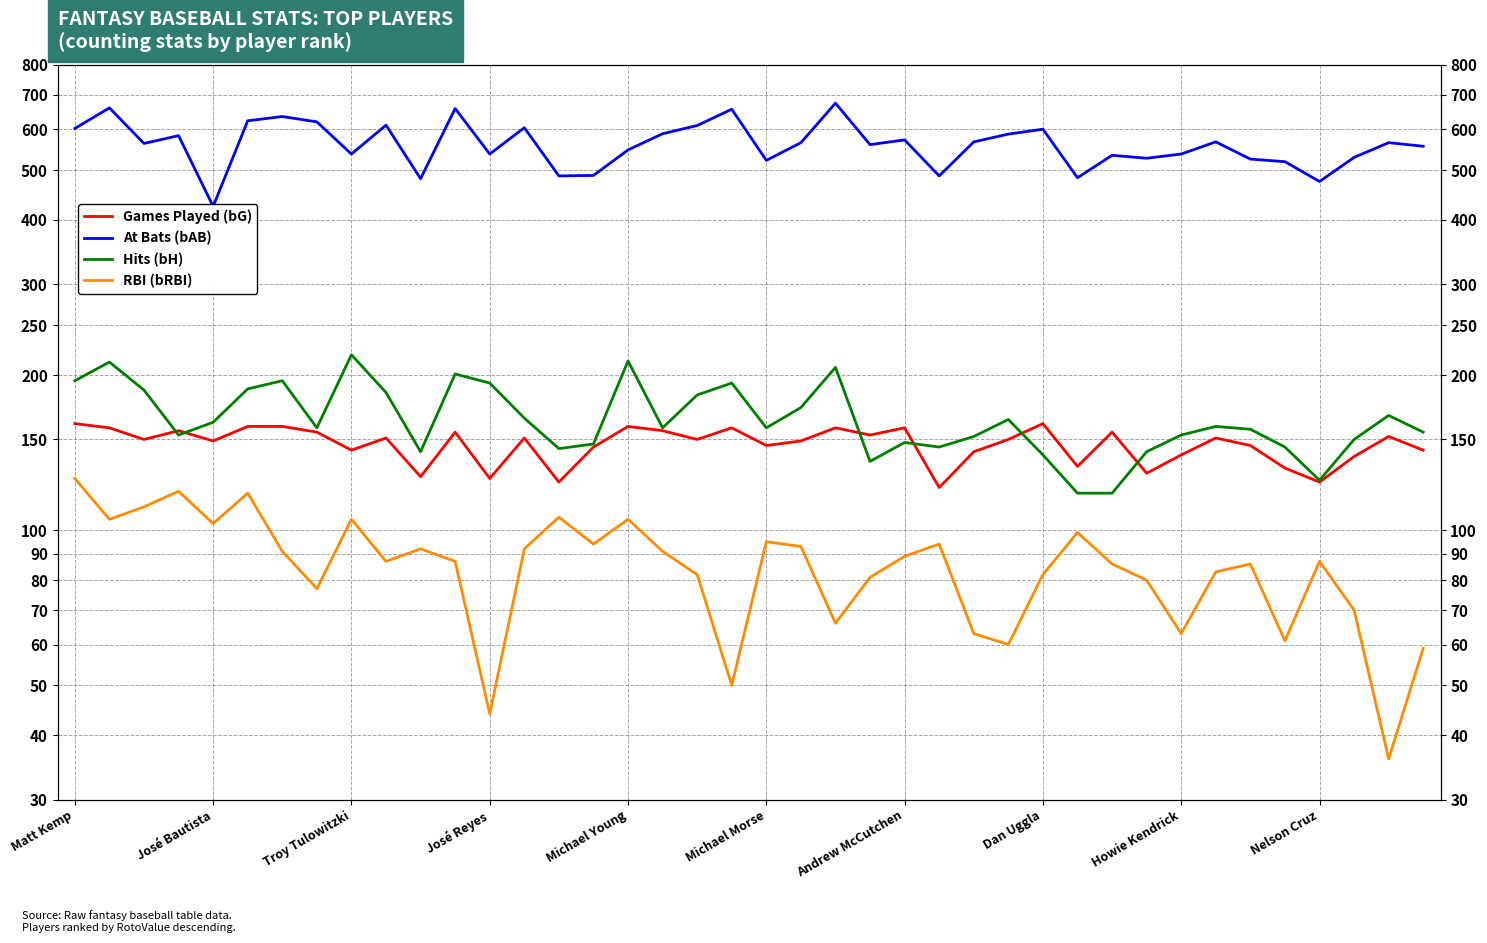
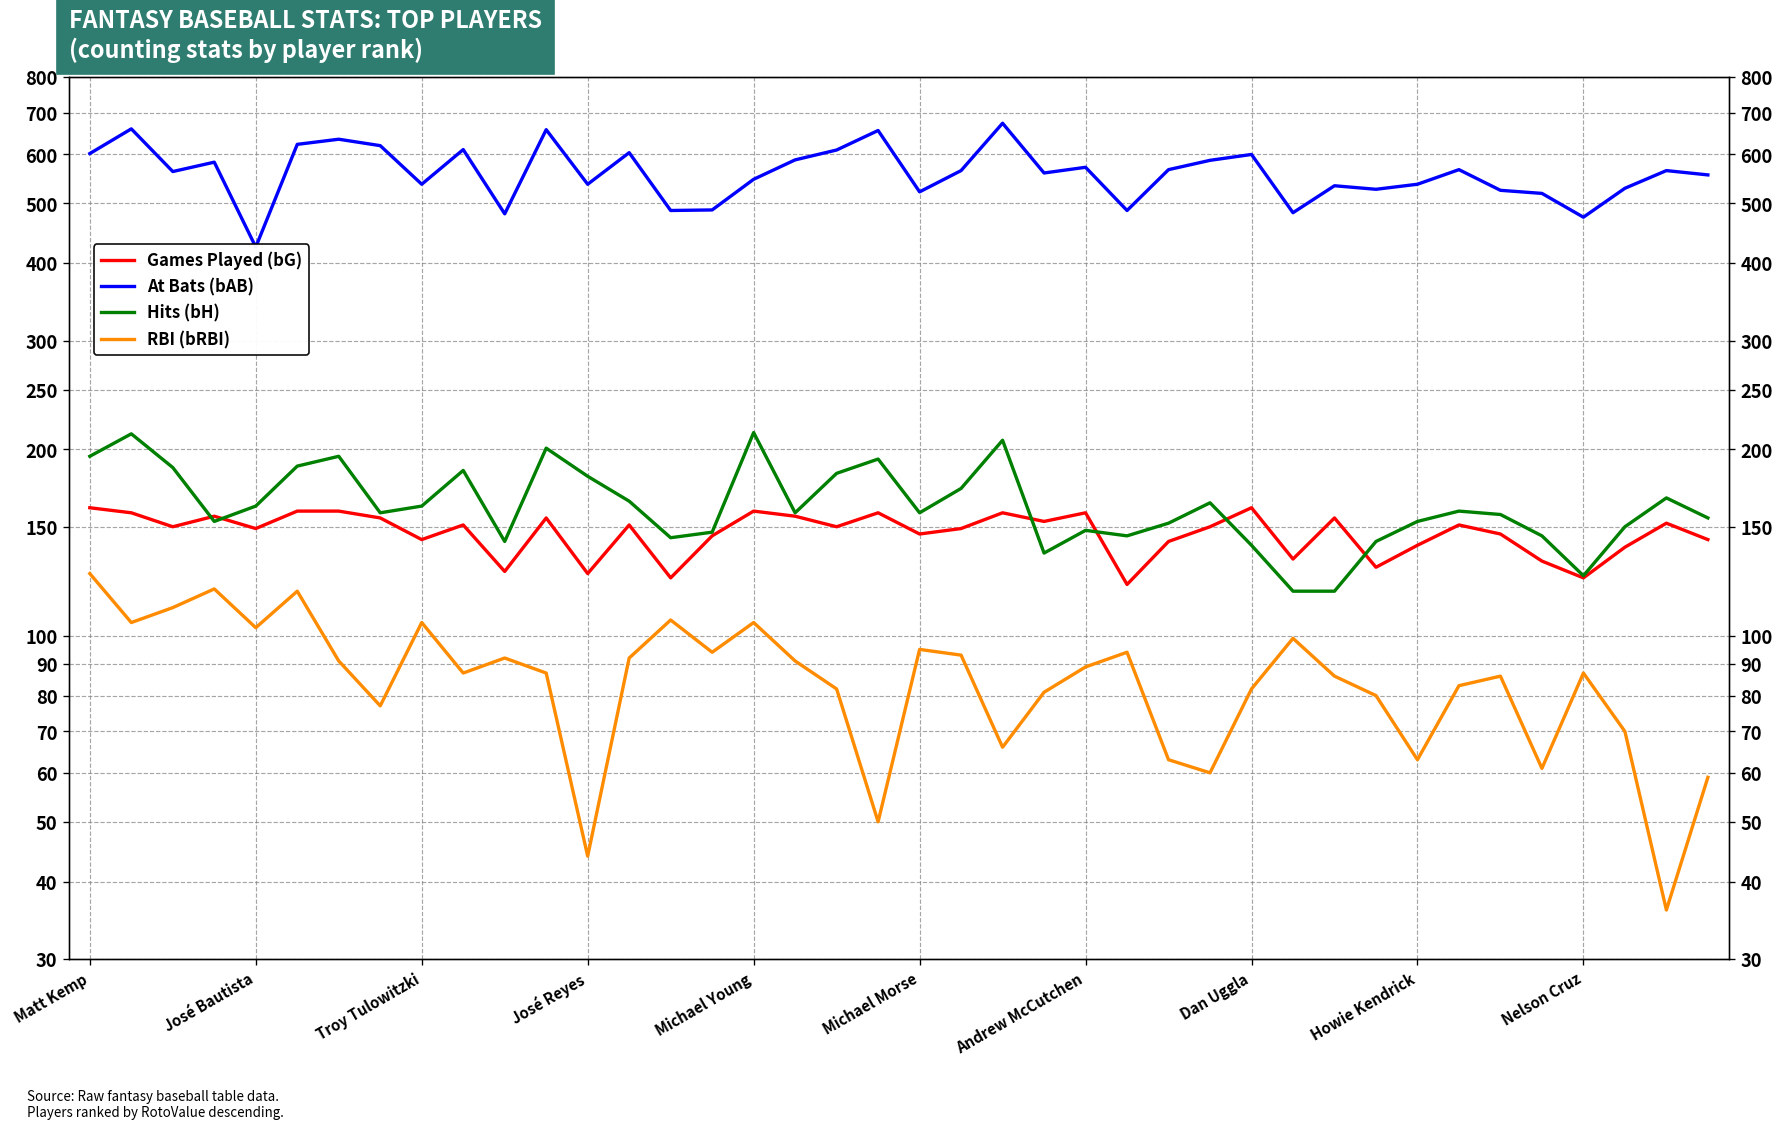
Hits (bH), Troy Tulowitzki: 219 -> 162
Hits (bH), José Reyes: 193 -> 181
